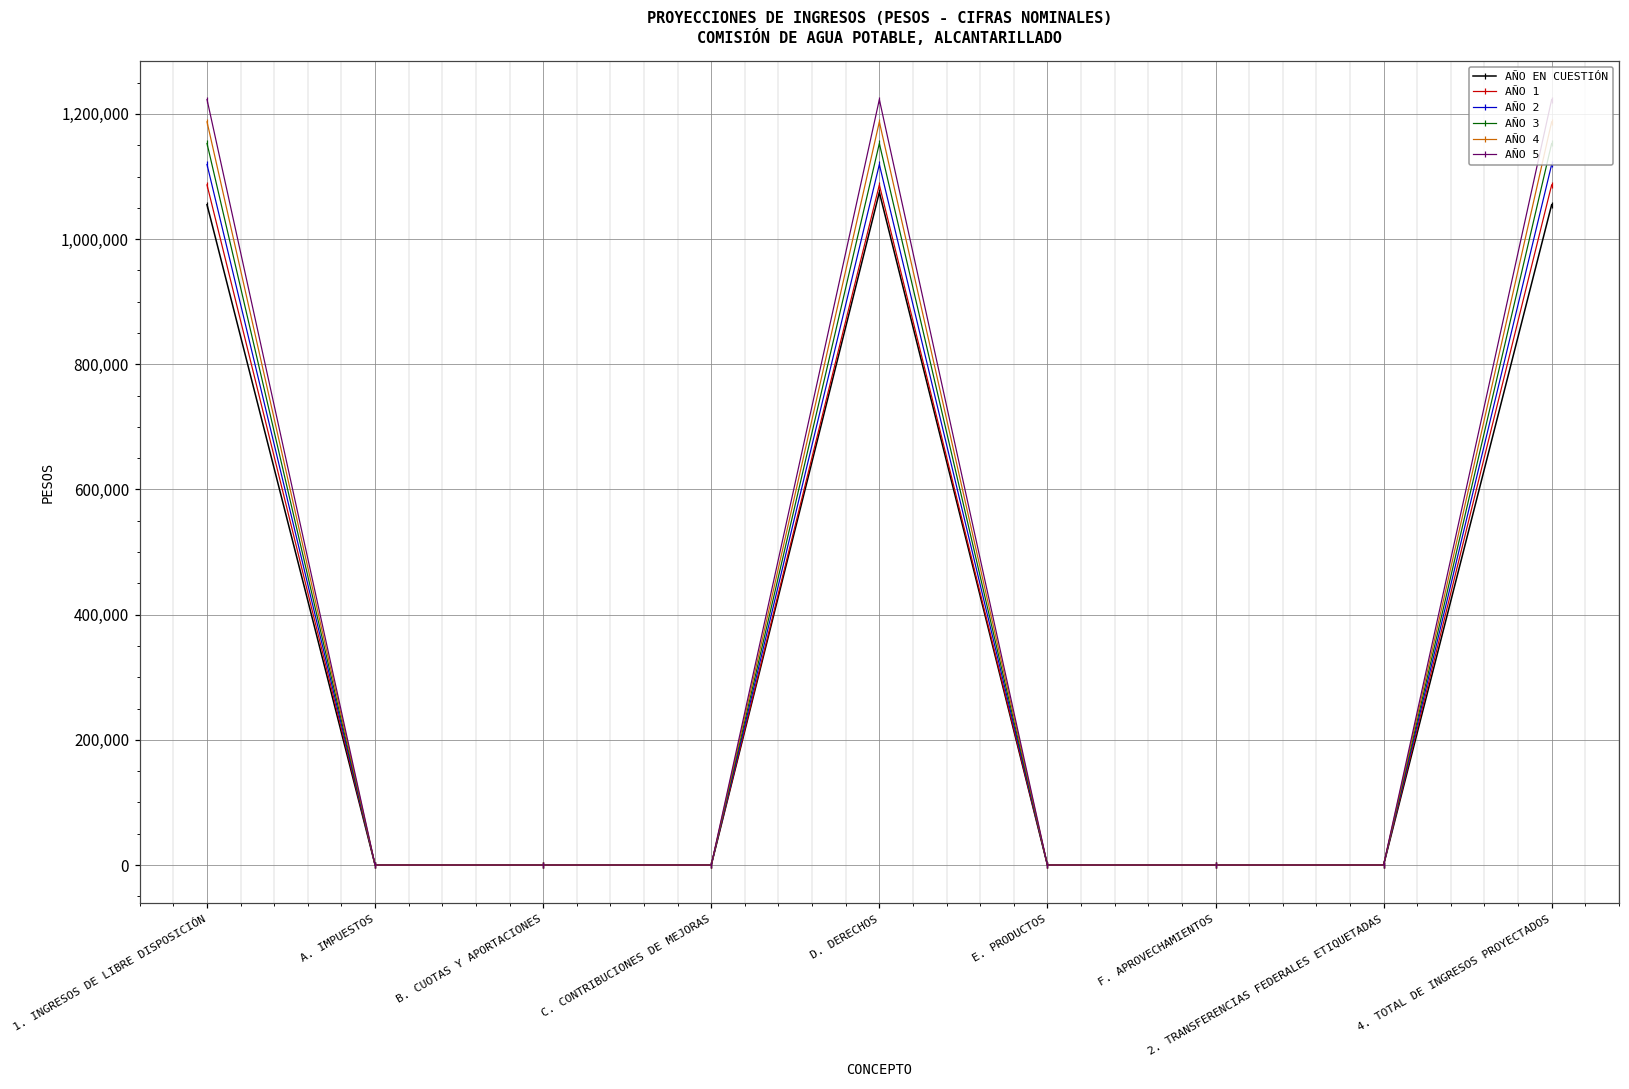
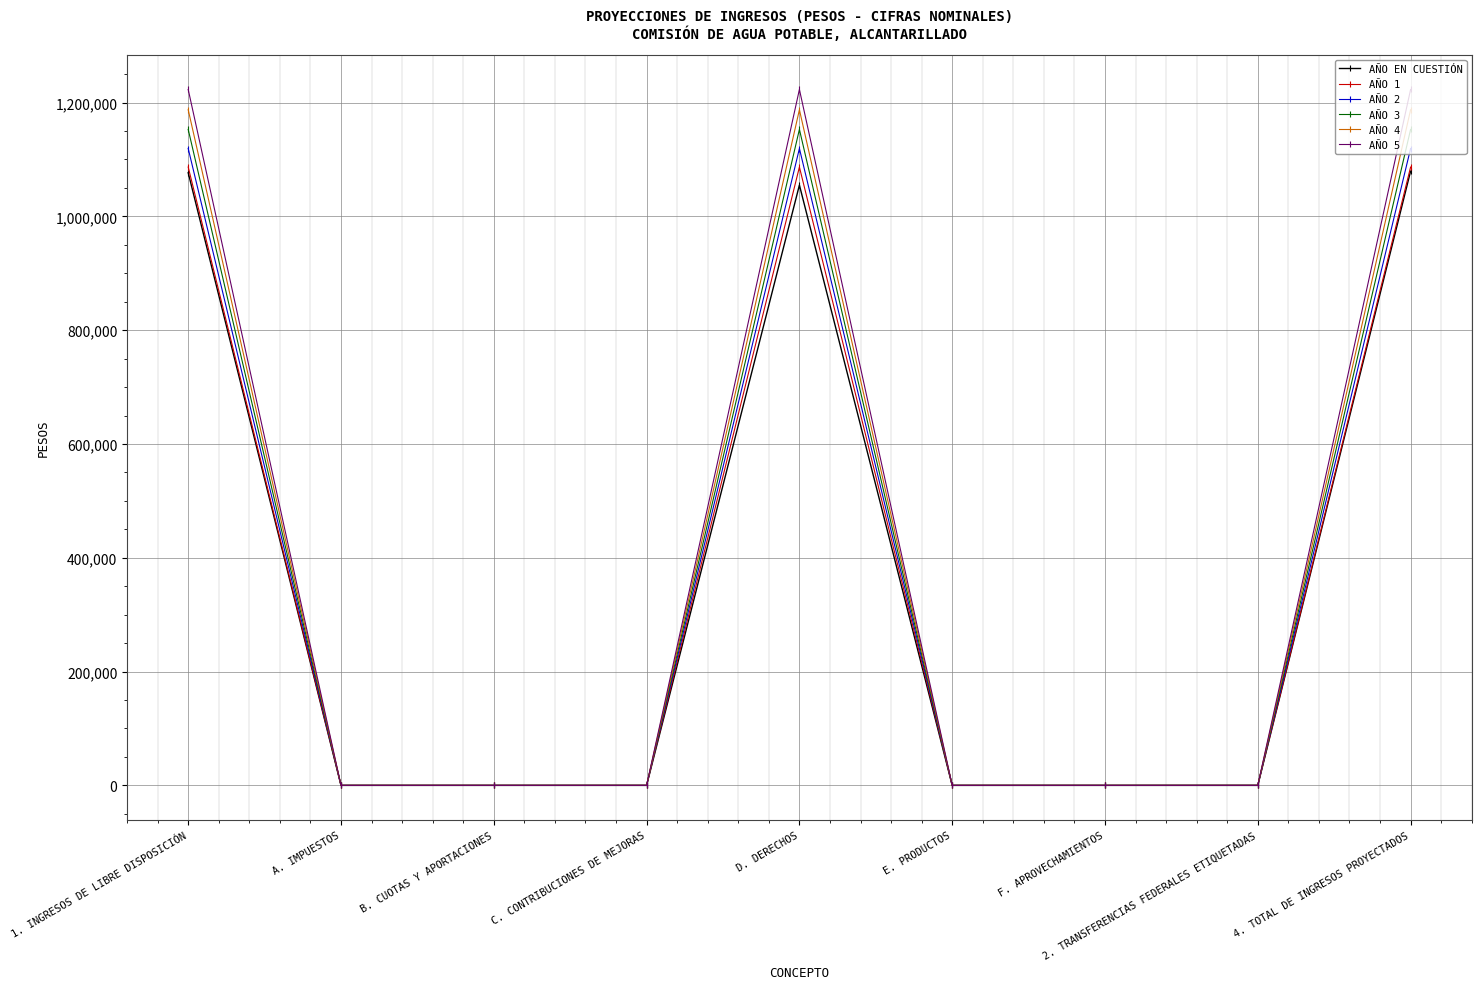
AÑO EN CUESTIÓN, 1. INGRESOS DE LIBRE DISPOSICIÓN: 1,060,000 -> 1,080,000
AÑO EN CUESTIÓN, D. DERECHOS: 1,070,000 -> 1,060,000
AÑO EN CUESTIÓN, 4. TOTAL DE INGRESOS PROYECTADOS: 1,060,000 -> 1,080,000
